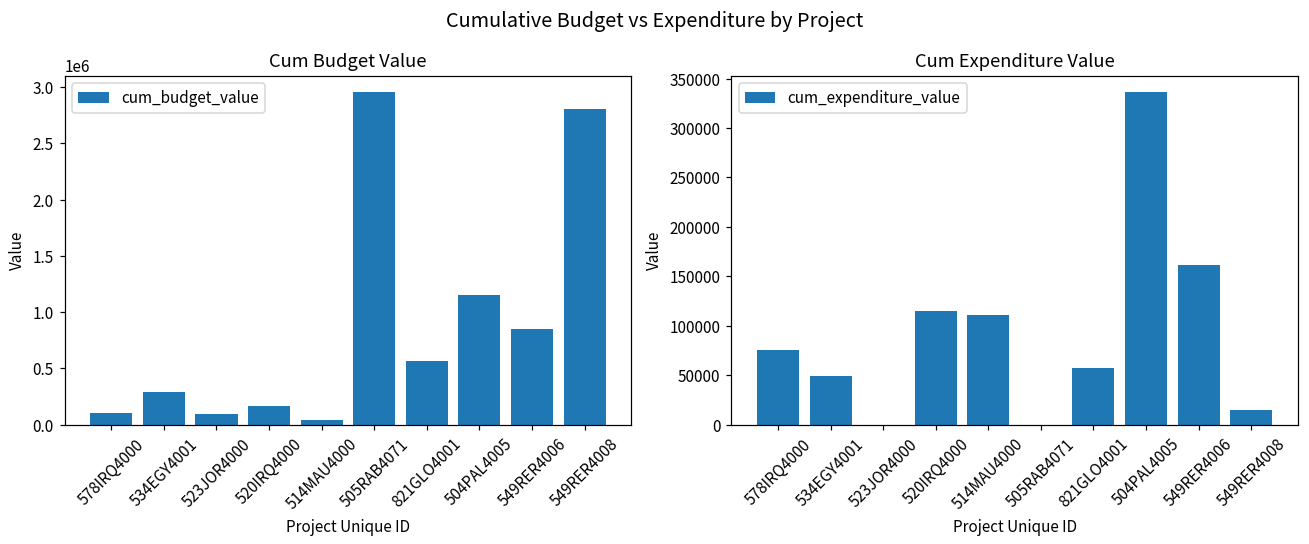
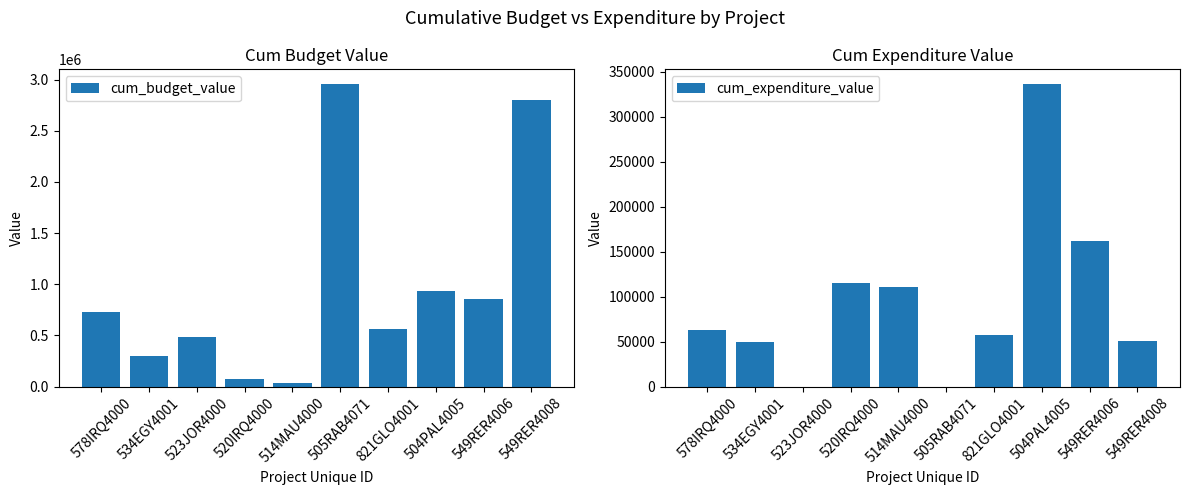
Cum Budget Value, 578IRQ4000: 100000 -> 730000
Cum Budget Value, 523JOR4000: 100000 -> 480000
Cum Budget Value, 520IRQ4000: 160000 -> 80000
Cum Budget Value, 504PAL4005: 1160000 -> 930000
Cum Expenditure Value, 578IRQ4000: 80000 -> 60000
Cum Expenditure Value, 549RER4008: 10000 -> 50000
